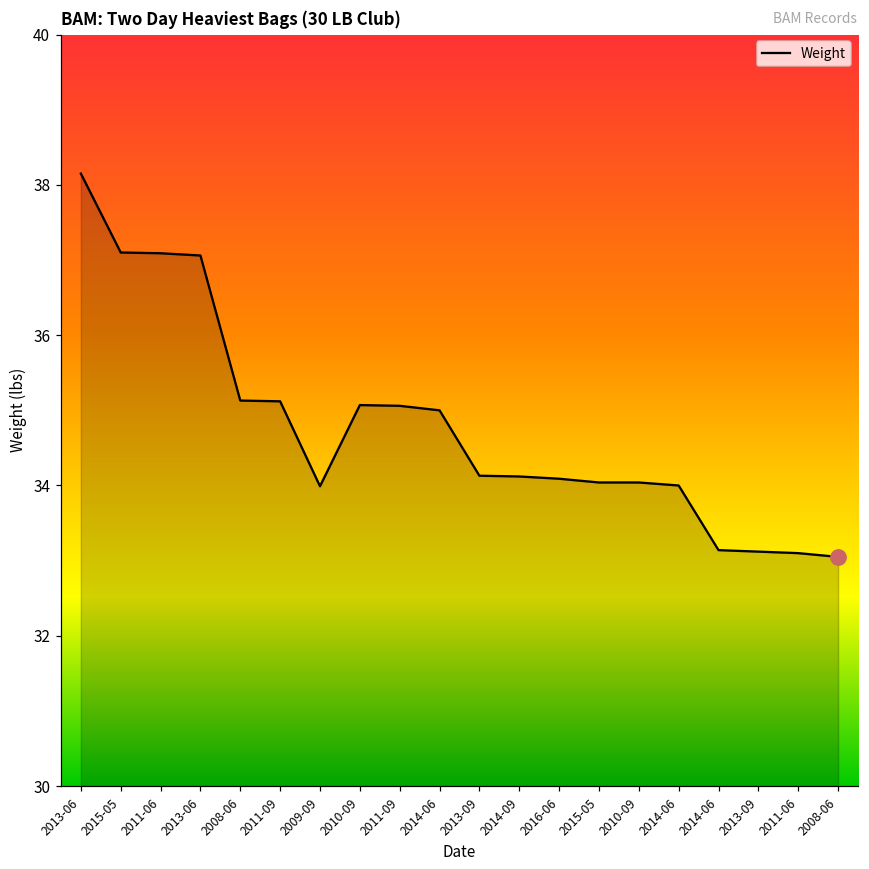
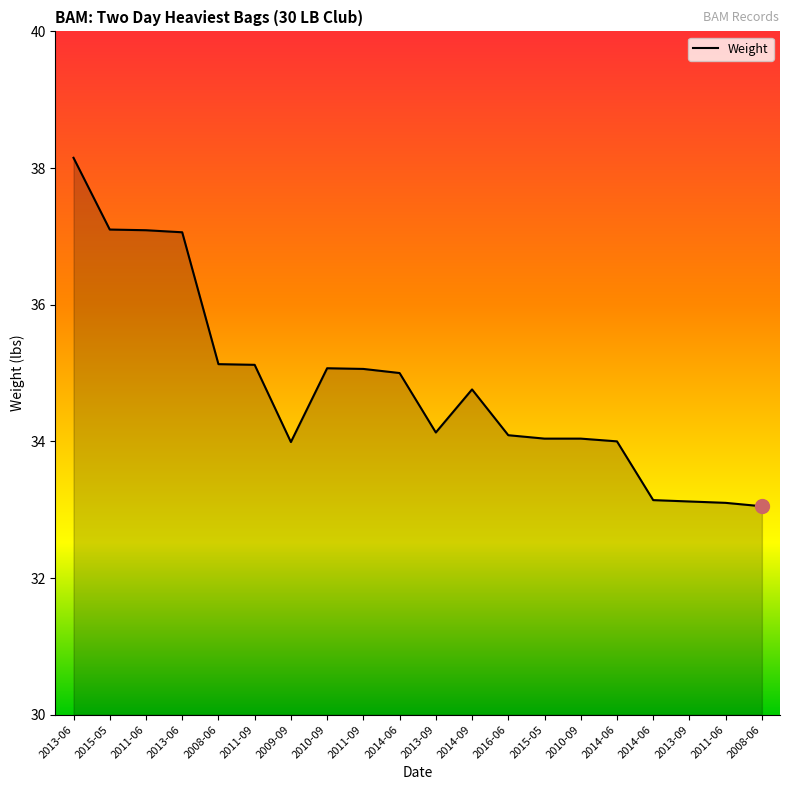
Weight, 2014-09: 34.1 -> 34.8
